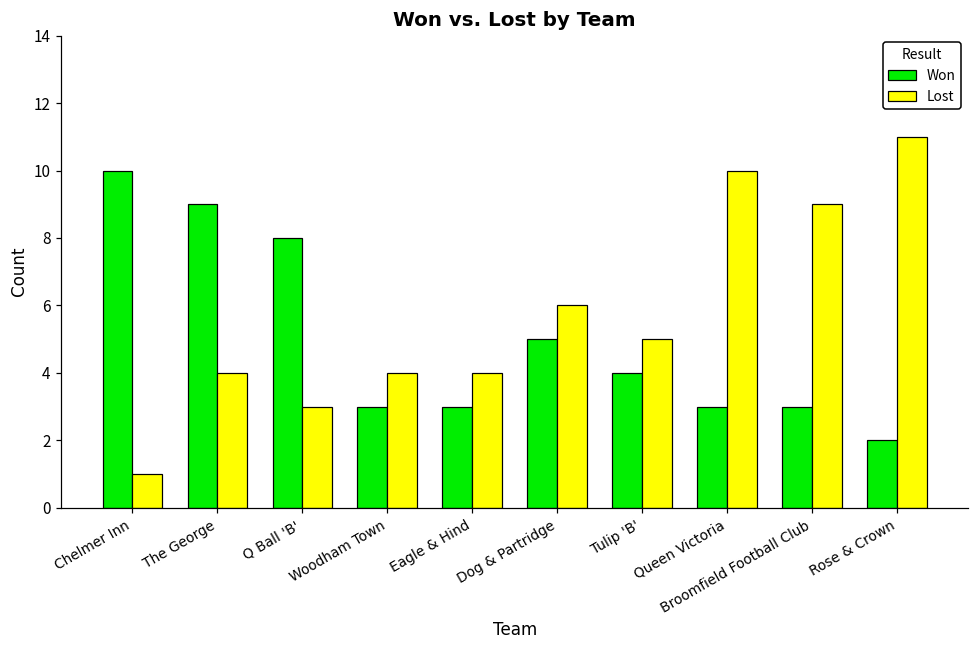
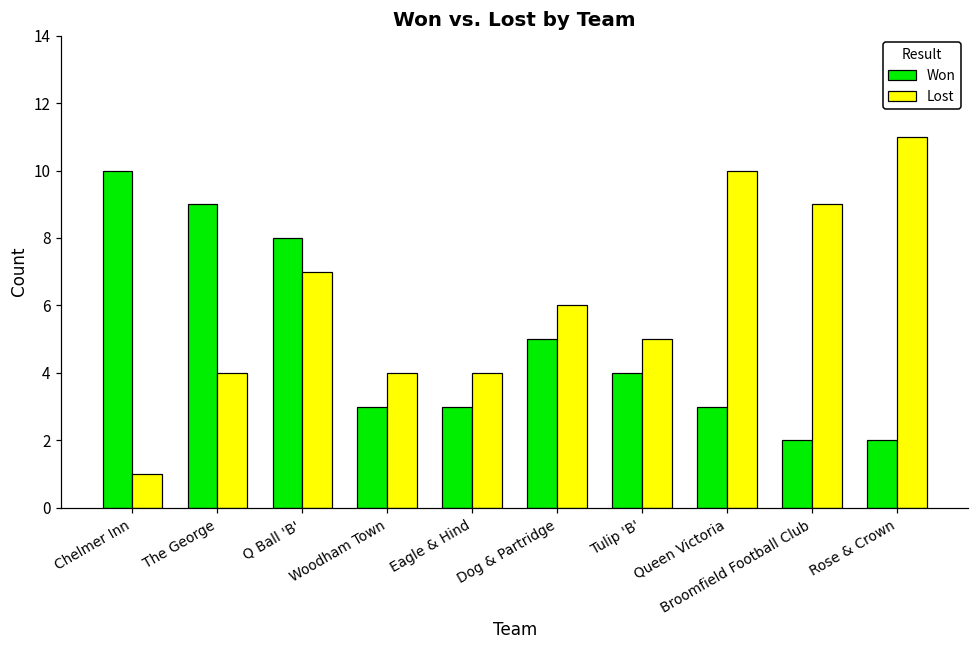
Lost, Q Ball 'B': 3 -> 7
Won, Broomfield Football Club: 3 -> 2
